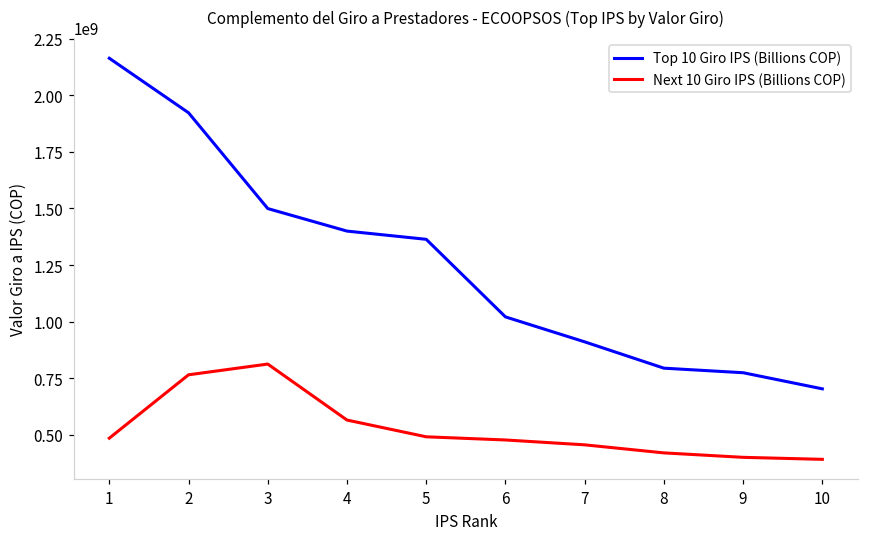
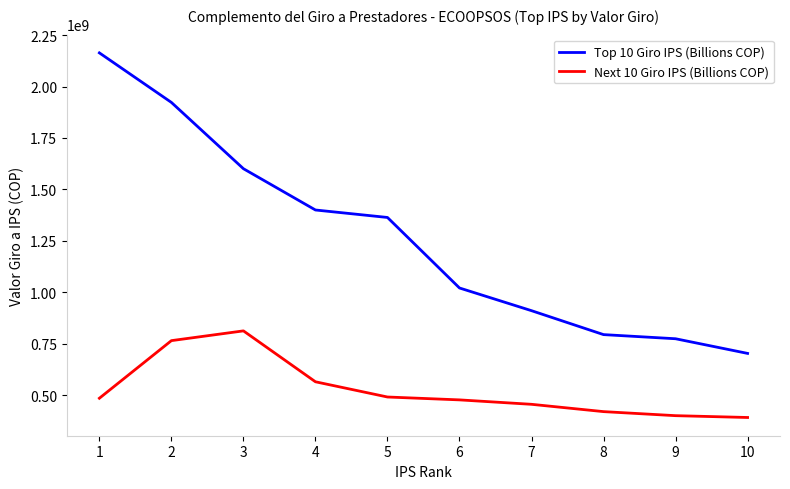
Top 10 Giro IPS (Billions COP), 3: 1500000000 -> 1600000000
